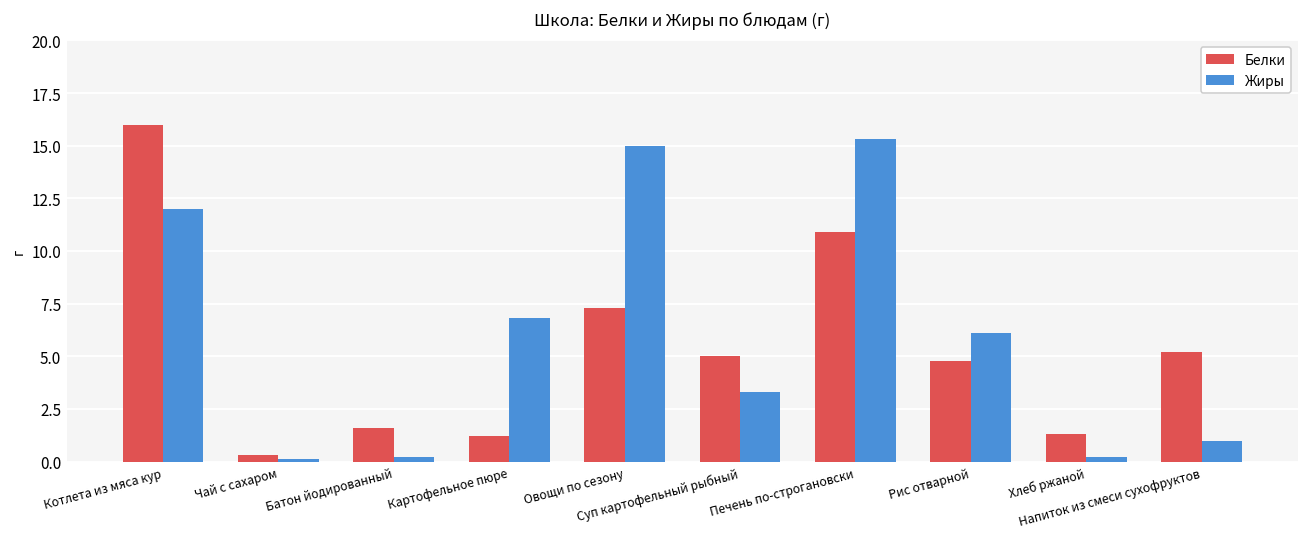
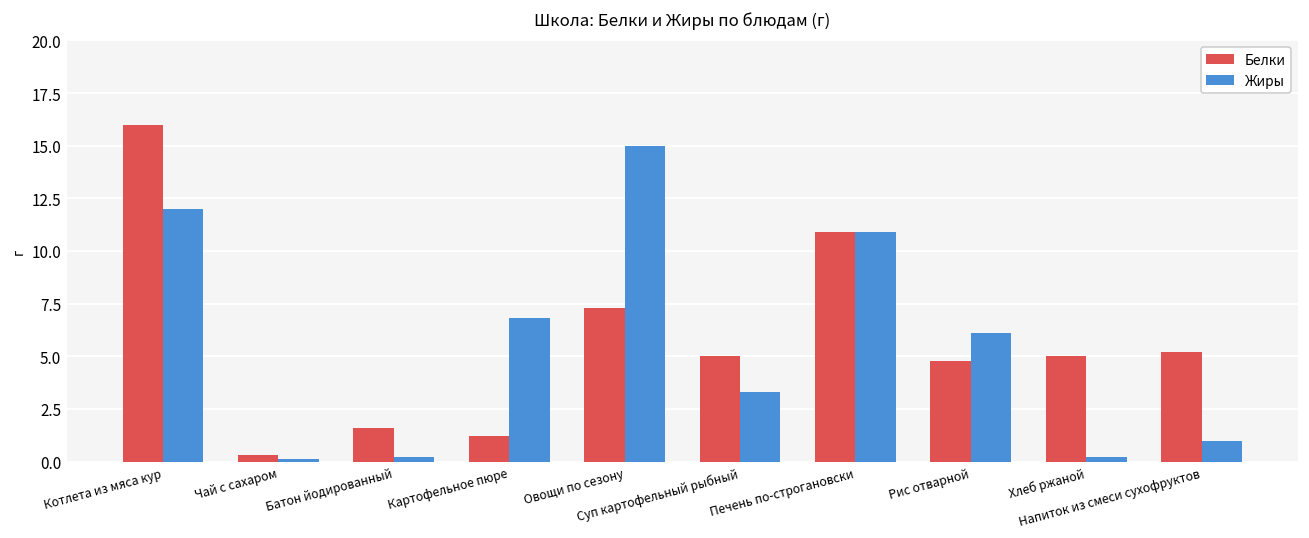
Жиры, Печень по-строгановски: 15.3 -> 10.9
Белки, Хлеб ржаной: 1.3 -> 5.0
